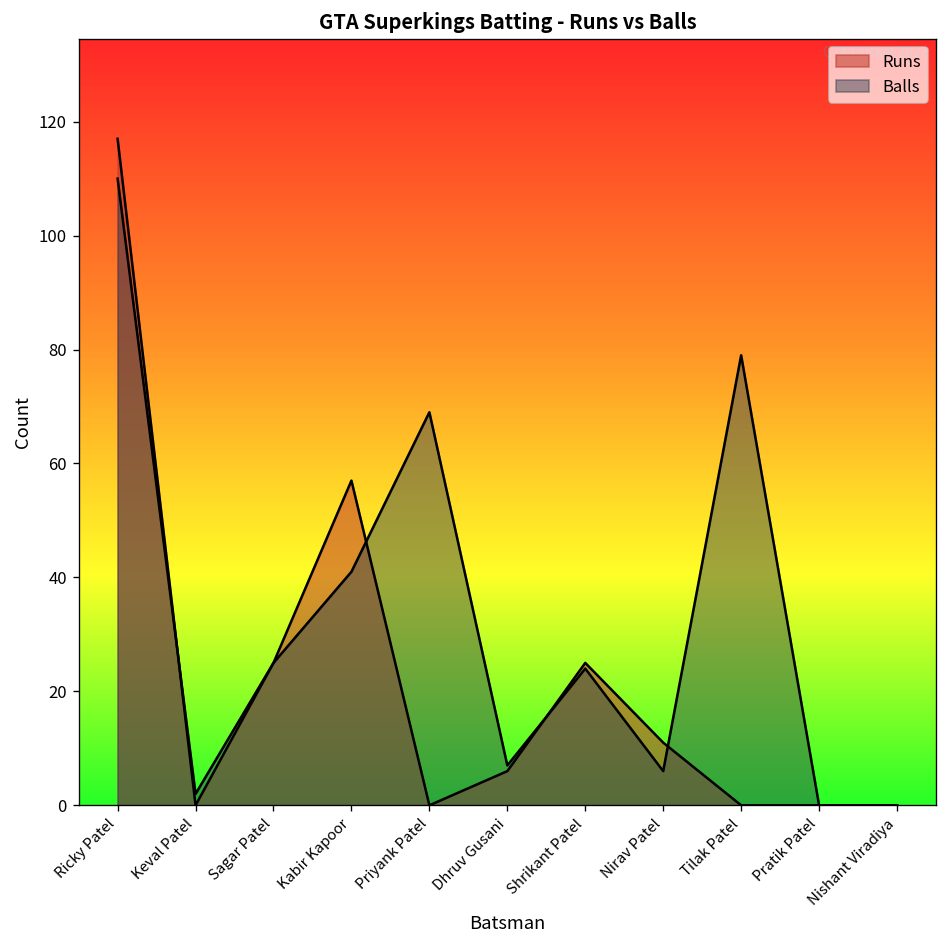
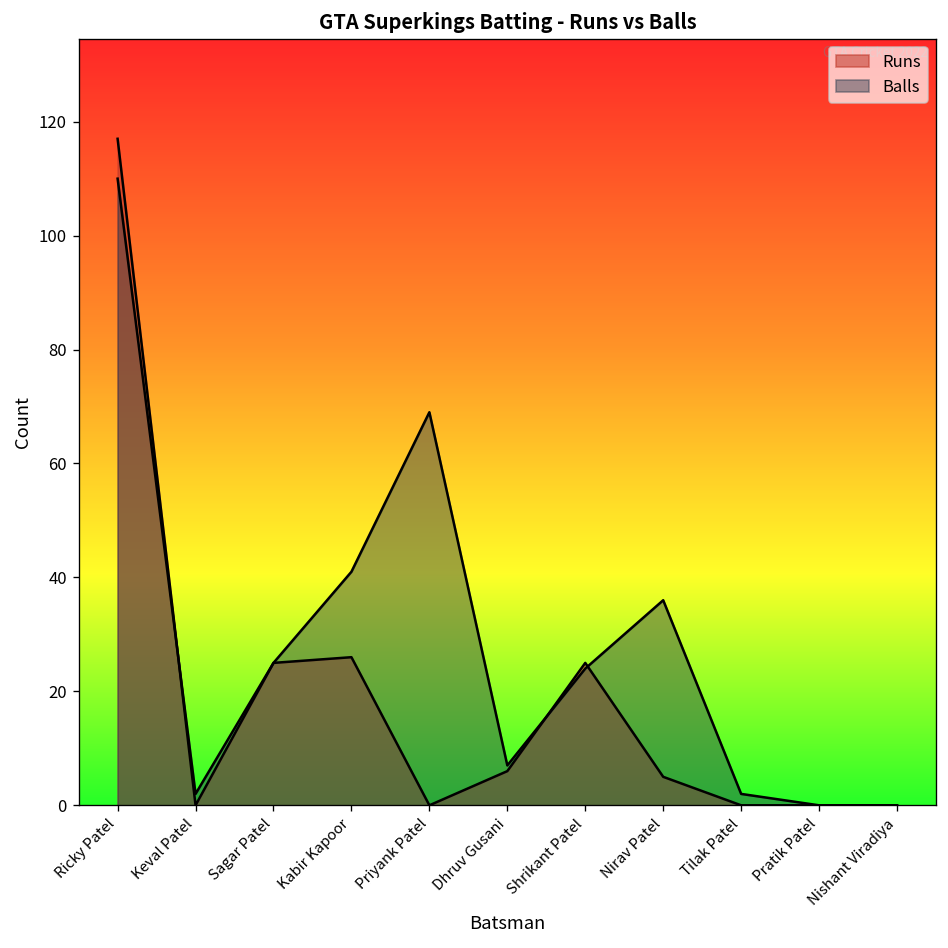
Runs, Kabir Kapoor: 57 -> 26
Runs, Nirav Patel: 11 -> 5
Balls, Nirav Patel: 6 -> 36
Balls, Tilak Patel: 79 -> 2
